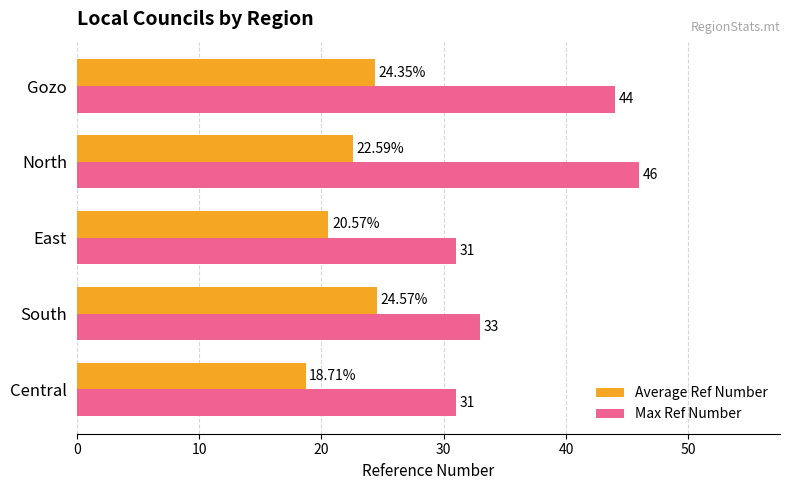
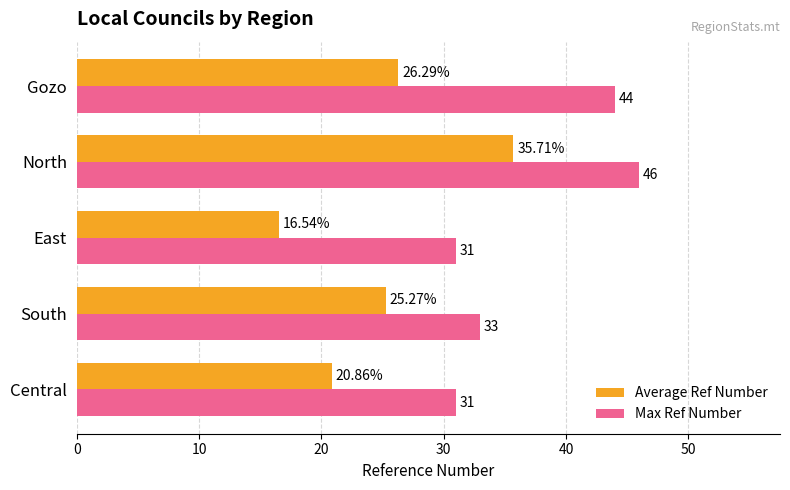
Average Ref Number, Gozo: 24.35% -> 26.29%
Average Ref Number, North: 22.59% -> 35.71%
Average Ref Number, East: 20.57% -> 16.54%
Average Ref Number, South: 24.57% -> 25.27%
Average Ref Number, Central: 18.71% -> 20.86%
